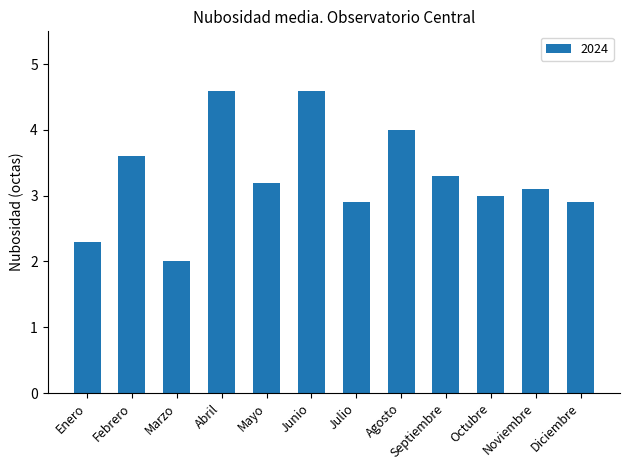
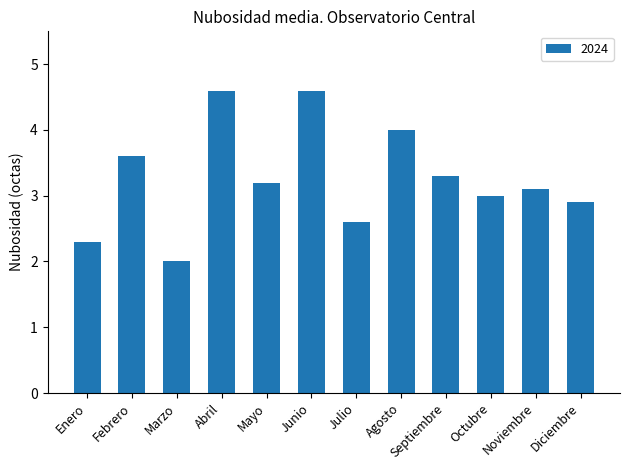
Julio: 2.9 -> 2.6
